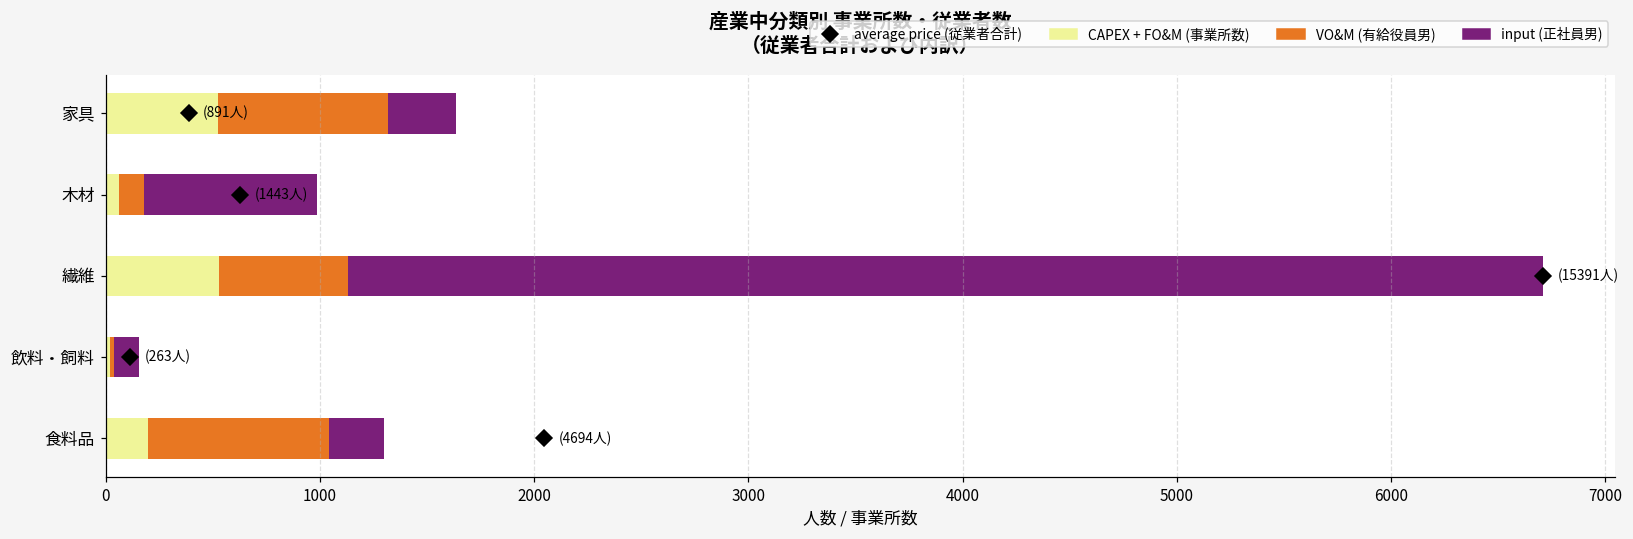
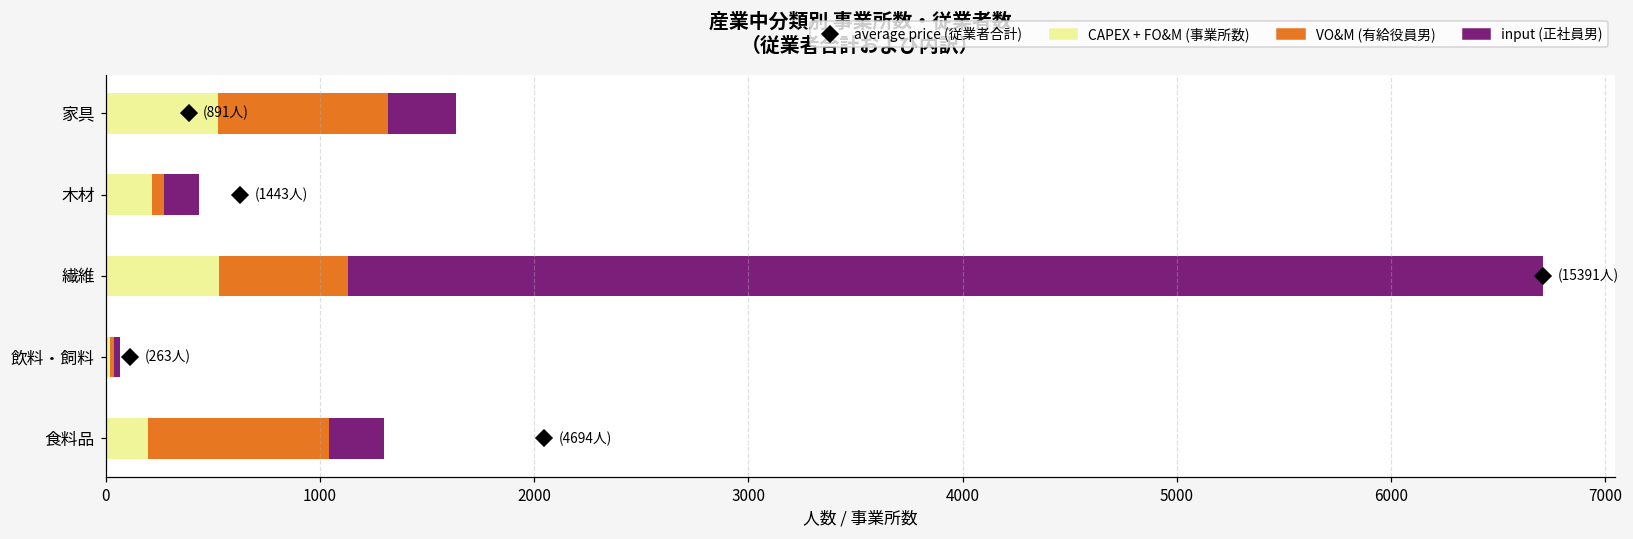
CAPEX + FO&M (事業所数), 木材: 60 -> 220
VO&M (有給役員男), 木材: 120 -> 60
input (正社員男), 木材: 810 -> 160
input (正社員男), 飲料・飼料: 110 -> 30
